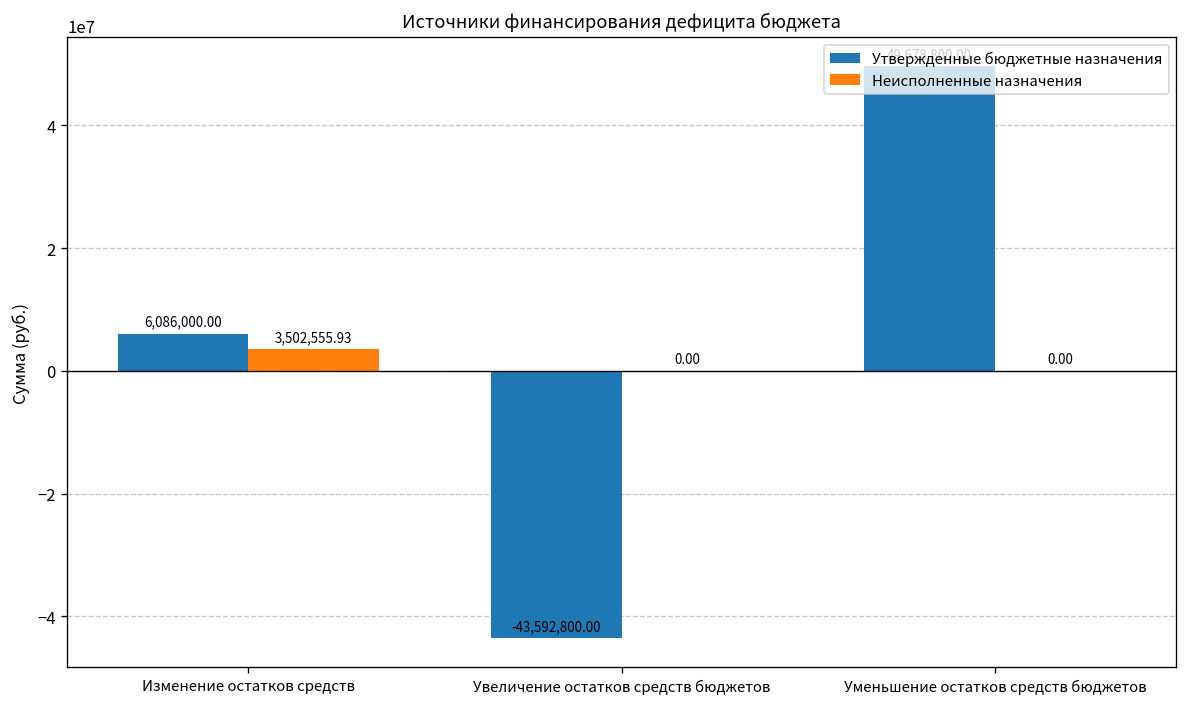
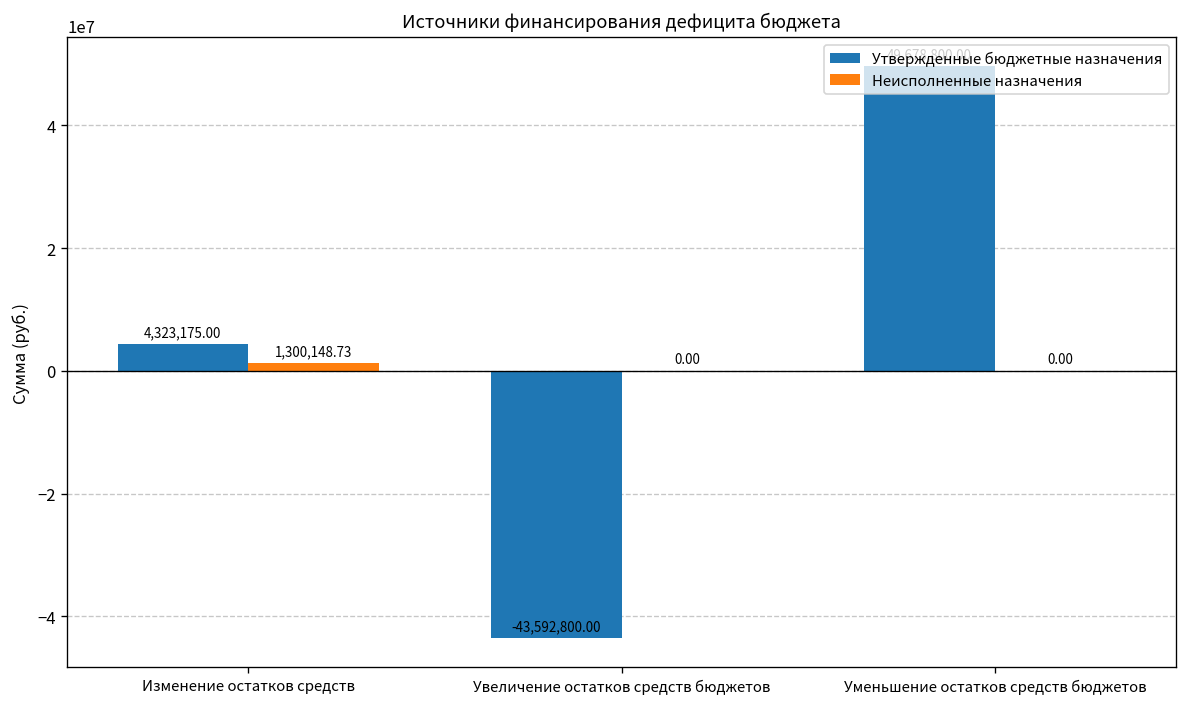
Утвержденные бюджетные назначения, Изменение остатков средств: 6,086,000.00 -> 4,323,175.00
Неисполненные назначения, Изменение остатков средств: 3,502,555.93 -> 1,300,148.73
